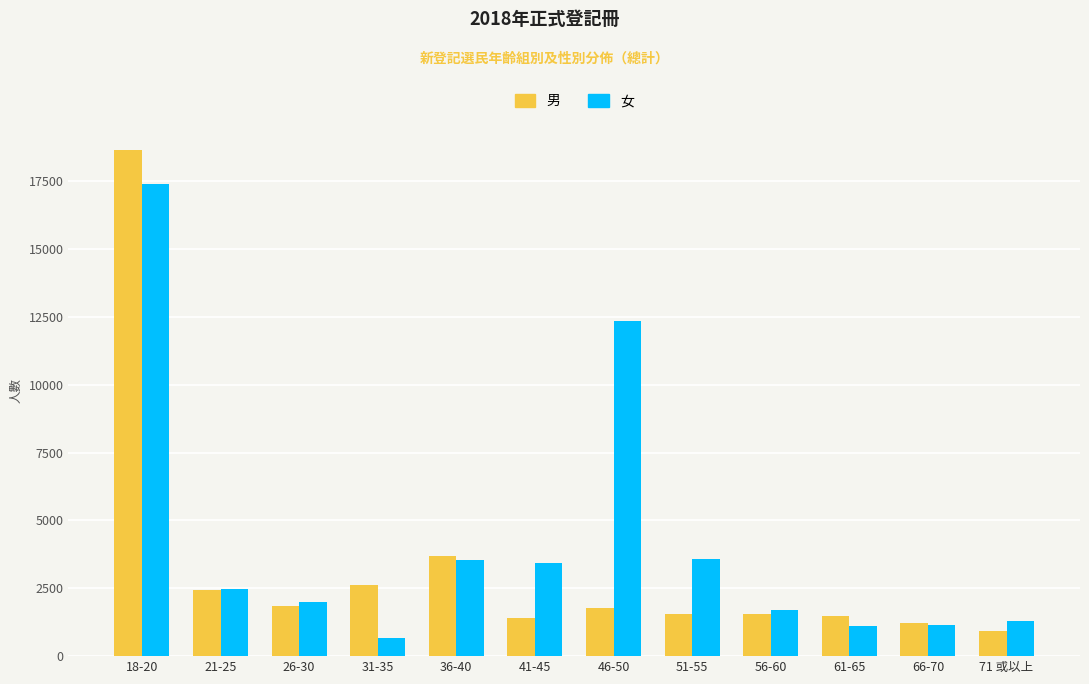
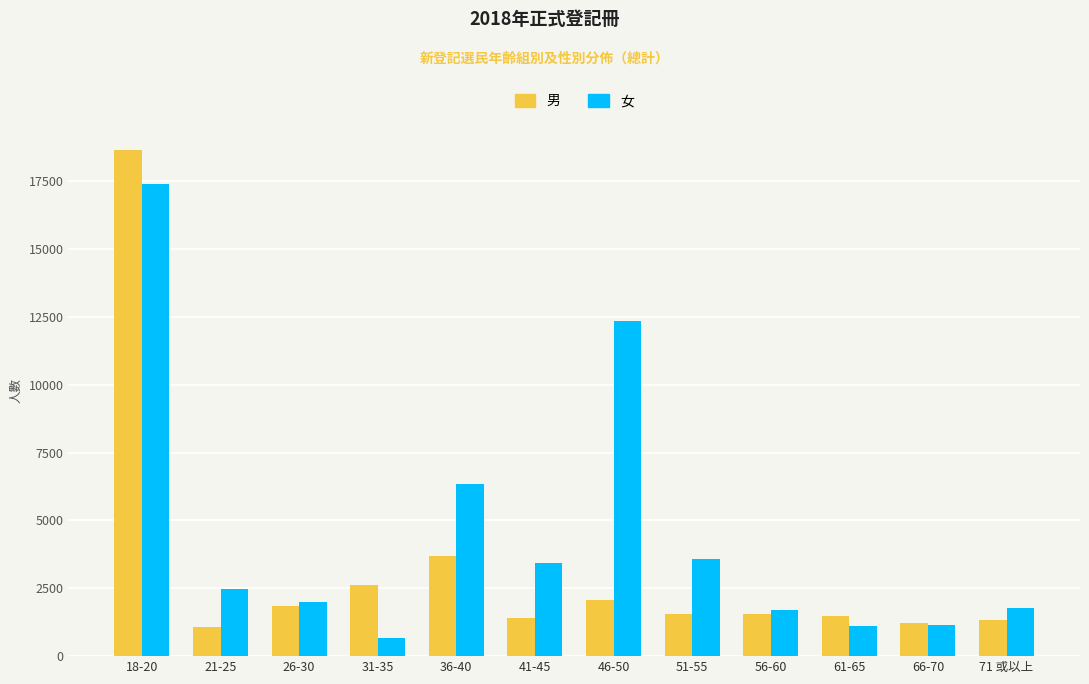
男, 21-25: 2400 -> 1100
女, 36-40: 3600 -> 6400
男, 46-50: 1800 -> 2100
男, 71 或以上: 900 -> 1300
女, 71 或以上: 1300 -> 1800
